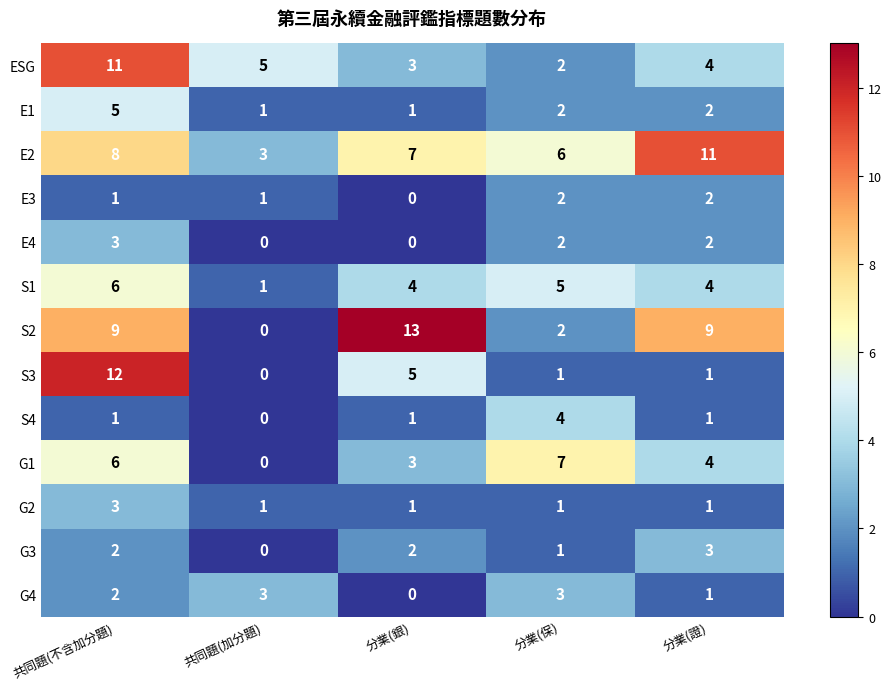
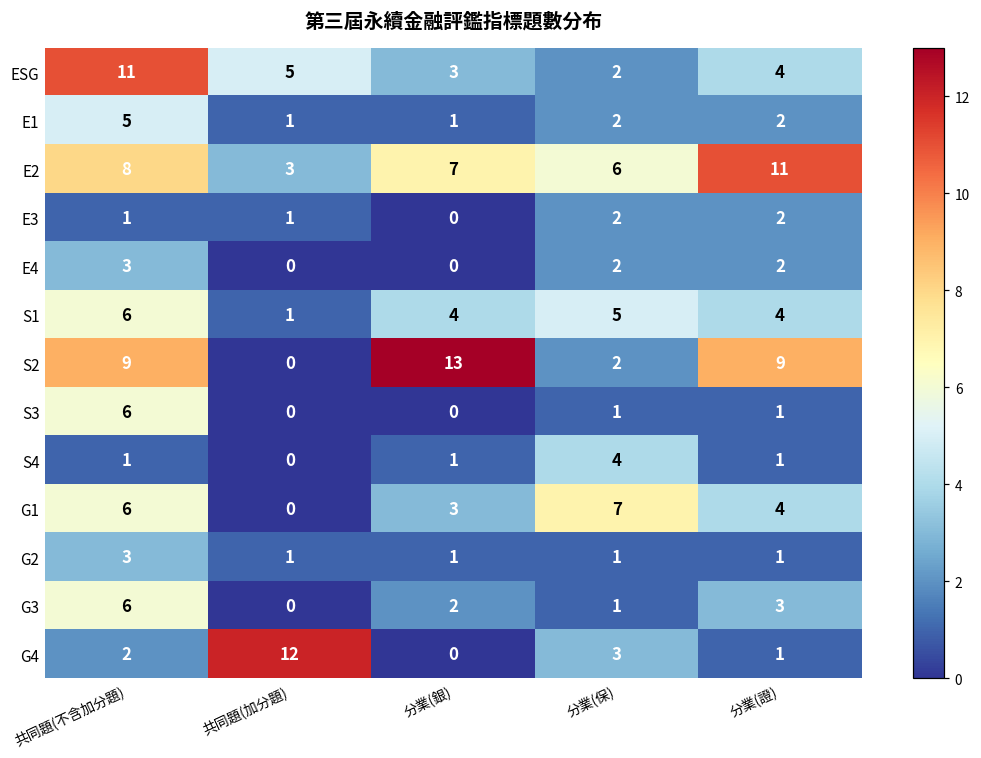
S3, 共同題(不含加分題): 12 -> 6
S3, 分業(銀): 5 -> 0
G3, 共同題(不含加分題): 2 -> 6
G4, 共同題(加分題): 3 -> 12
